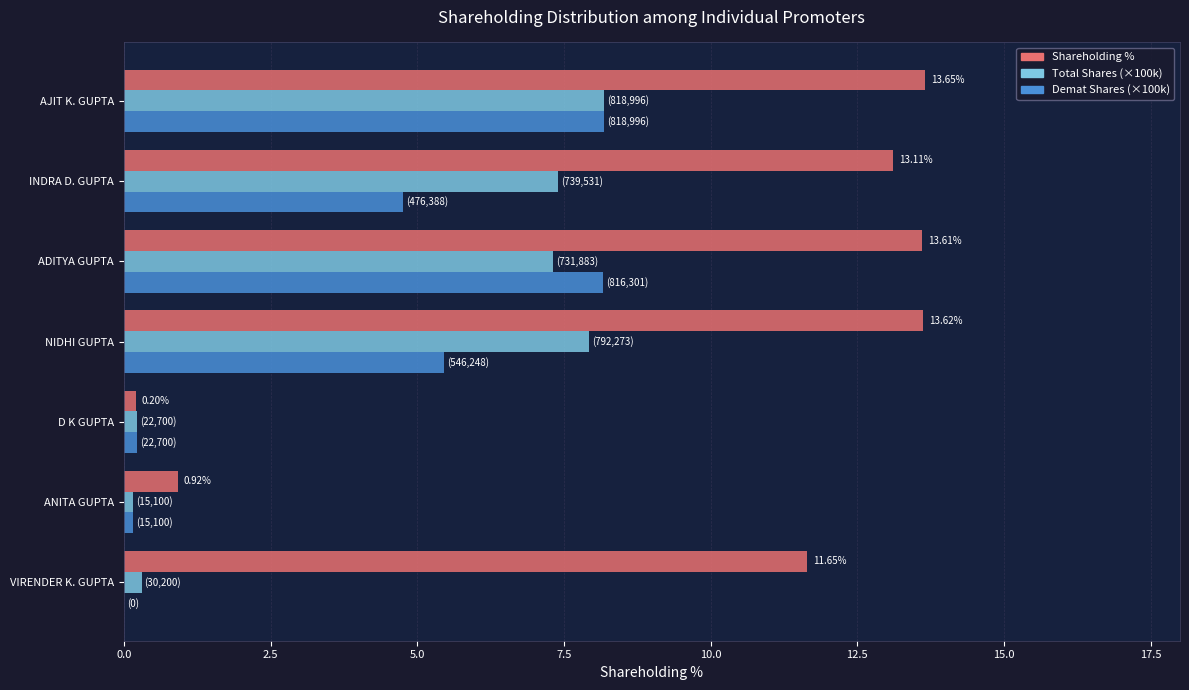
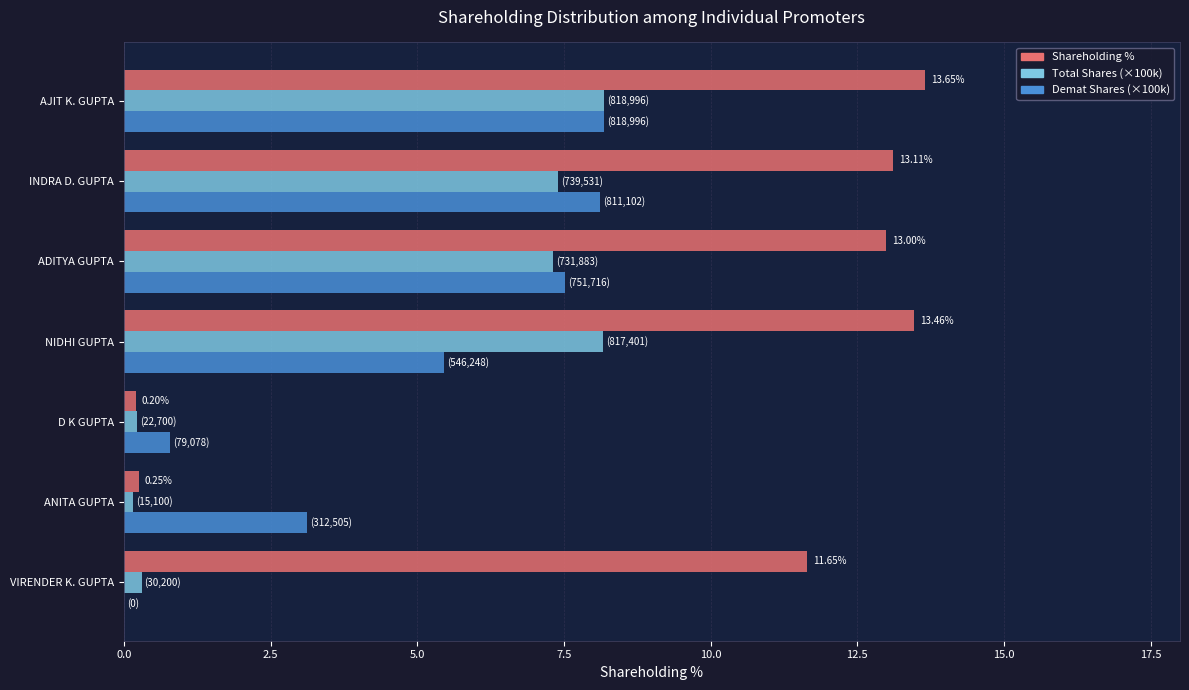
Demat Shares (×100k), INDRA D. GUPTA: (476,388) -> (811,102)
Shareholding %, ADITYA GUPTA: 13.61% -> 13.00%
Demat Shares (×100k), ADITYA GUPTA: (816,301) -> (751,716)
Shareholding %, NIDHI GUPTA: 13.62% -> 13.46%
Total Shares (×100k), NIDHI GUPTA: (792,273) -> (817,401)
Demat Shares (×100k), D K GUPTA: (22,700) -> (79,078)
Shareholding %, ANITA GUPTA: 0.92% -> 0.25%
Demat Shares (×100k), ANITA GUPTA: (15,100) -> (312,505)
